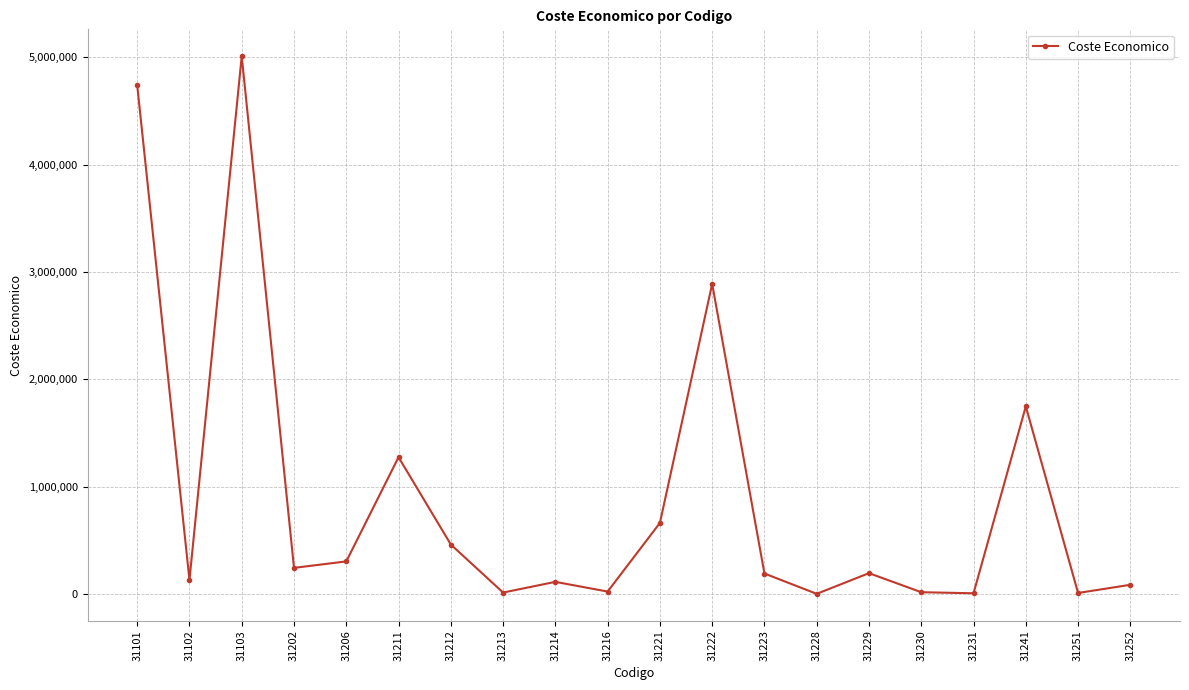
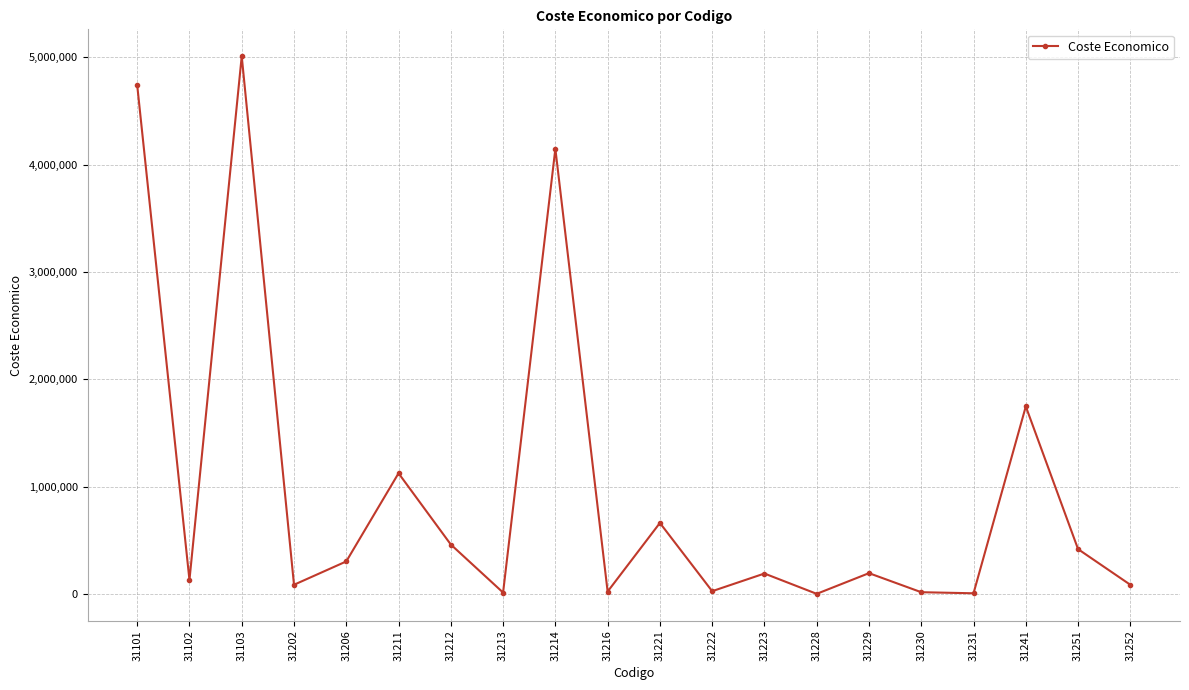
31202: 240,000 -> 90,000
31211: 1,270,000 -> 1,120,000
31214: 110,000 -> 4,150,000
31222: 2,890,000 -> 30,000
31251: 10,000 -> 420,000
